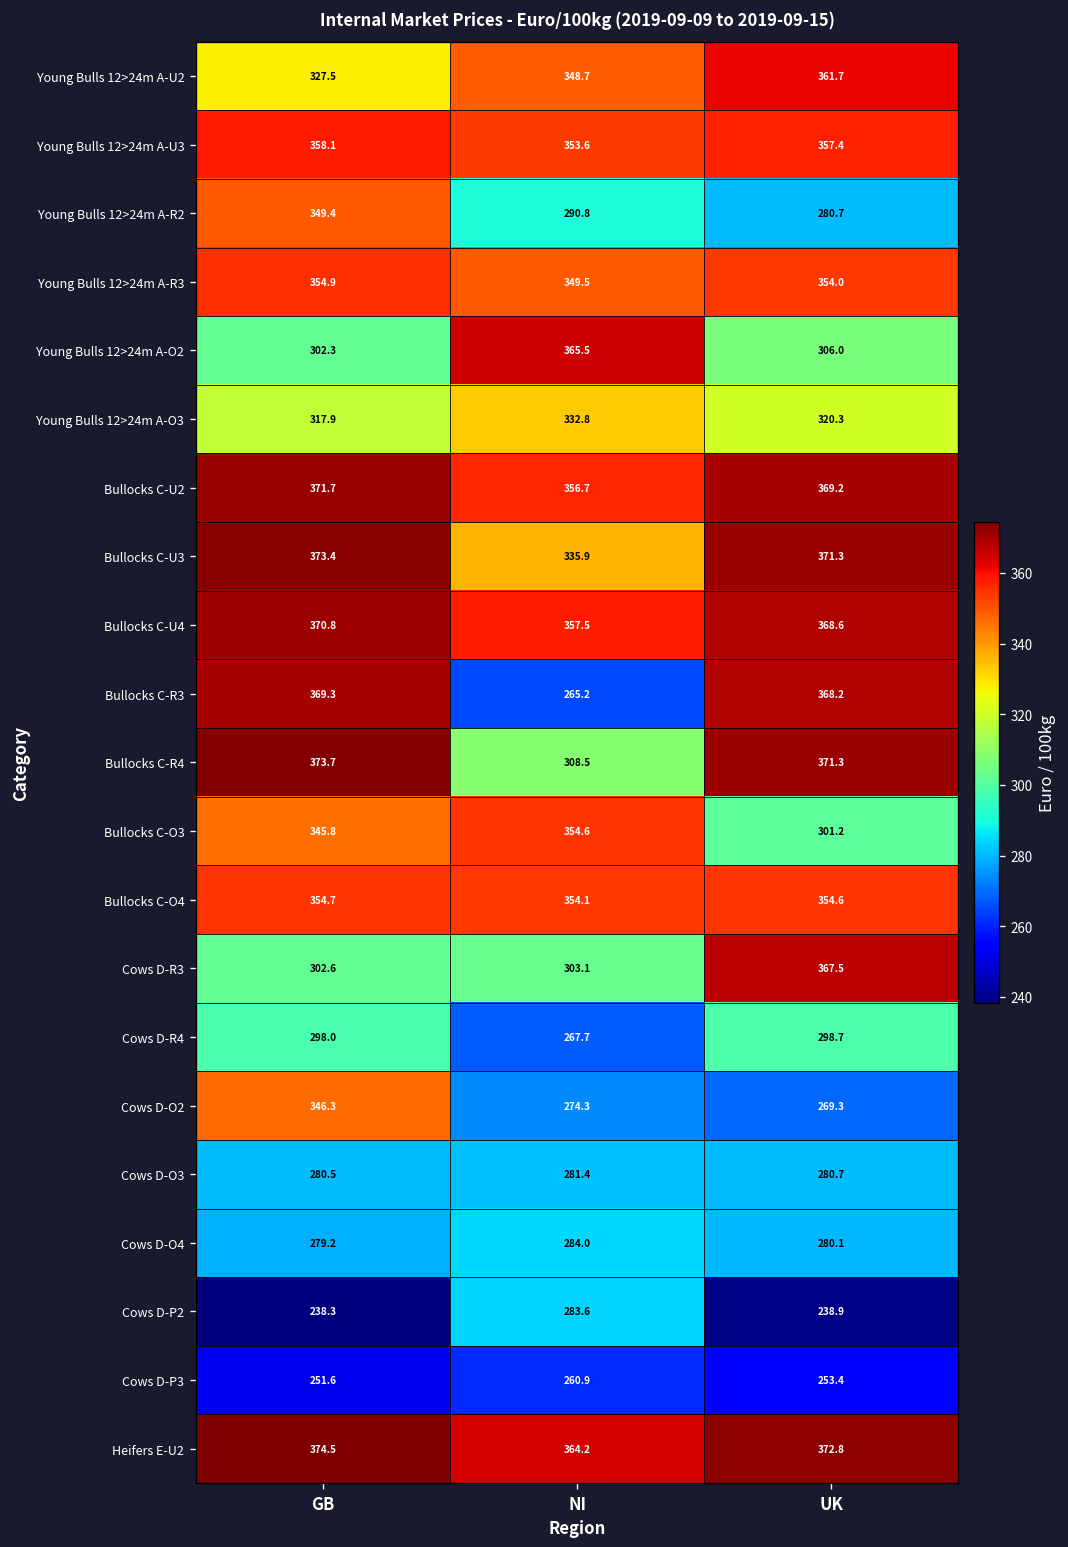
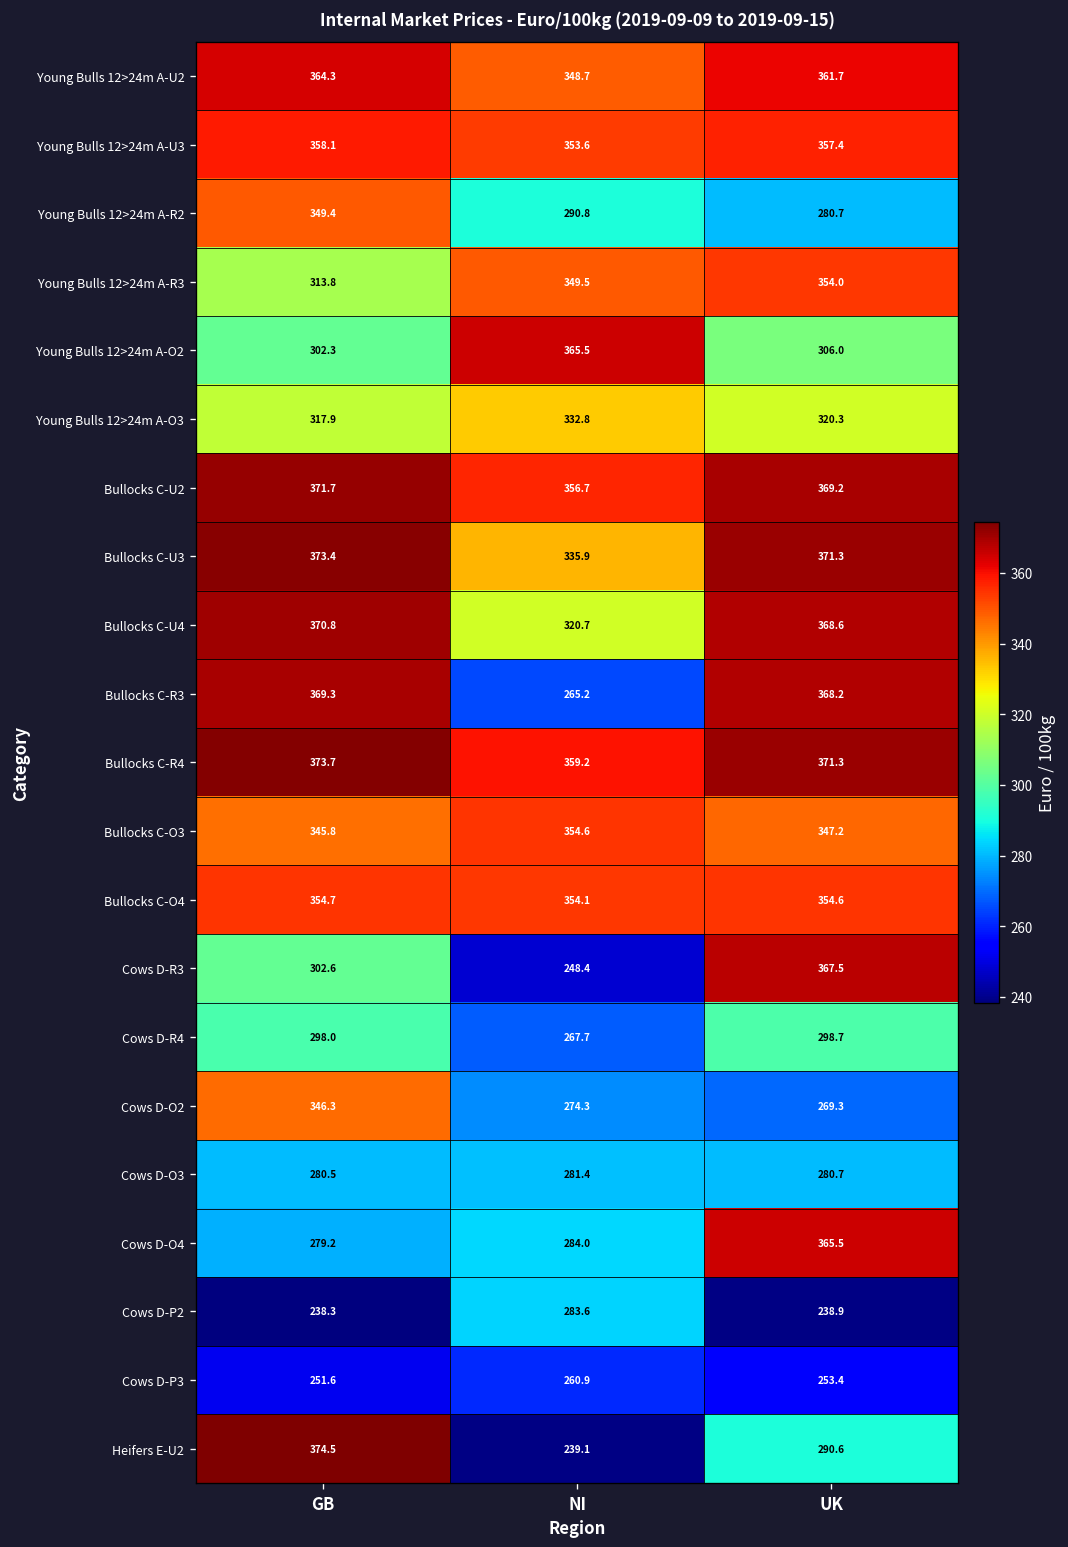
Young Bulls 12>24m A-U2, GB: 327.5 -> 364.3
Young Bulls 12>24m A-R3, GB: 354.9 -> 313.8
Bullocks C-U4, NI: 357.5 -> 320.7
Bullocks C-R4, NI: 308.5 -> 359.2
Bullocks C-O3, UK: 301.2 -> 347.2
Cows D-R3, NI: 303.1 -> 248.4
Cows D-O4, UK: 280.1 -> 365.5
Heifers E-U2, NI: 364.2 -> 239.1
Heifers E-U2, UK: 372.8 -> 290.6
